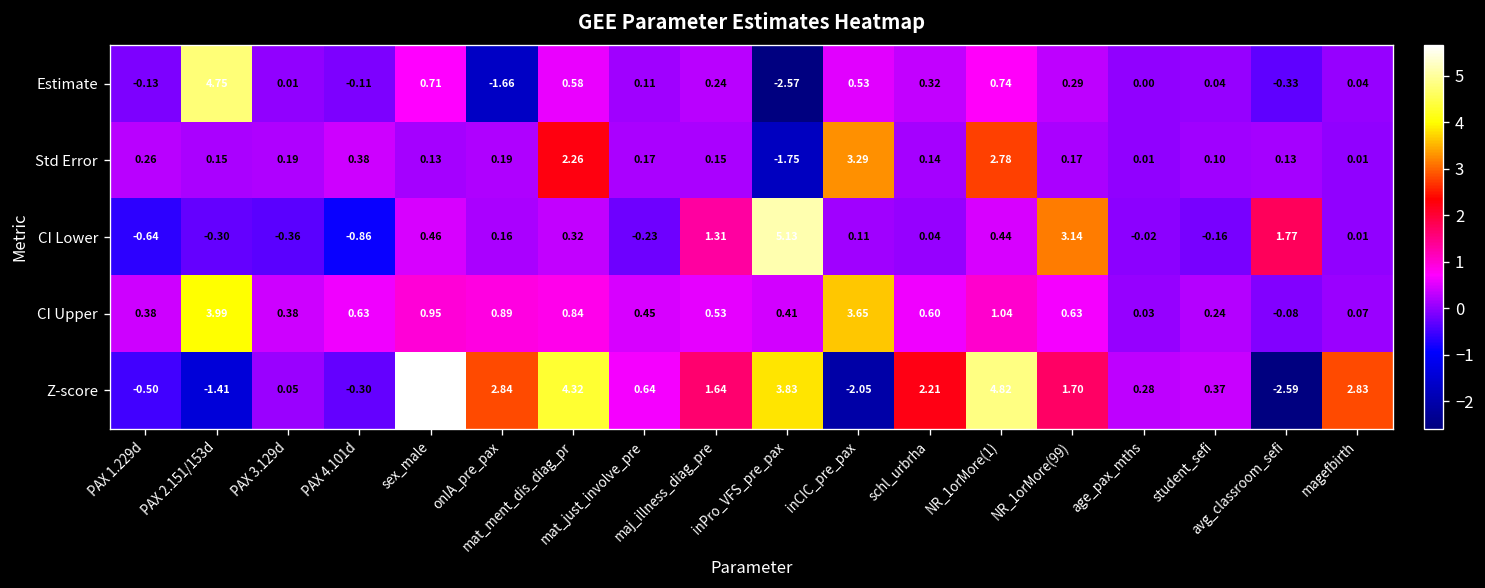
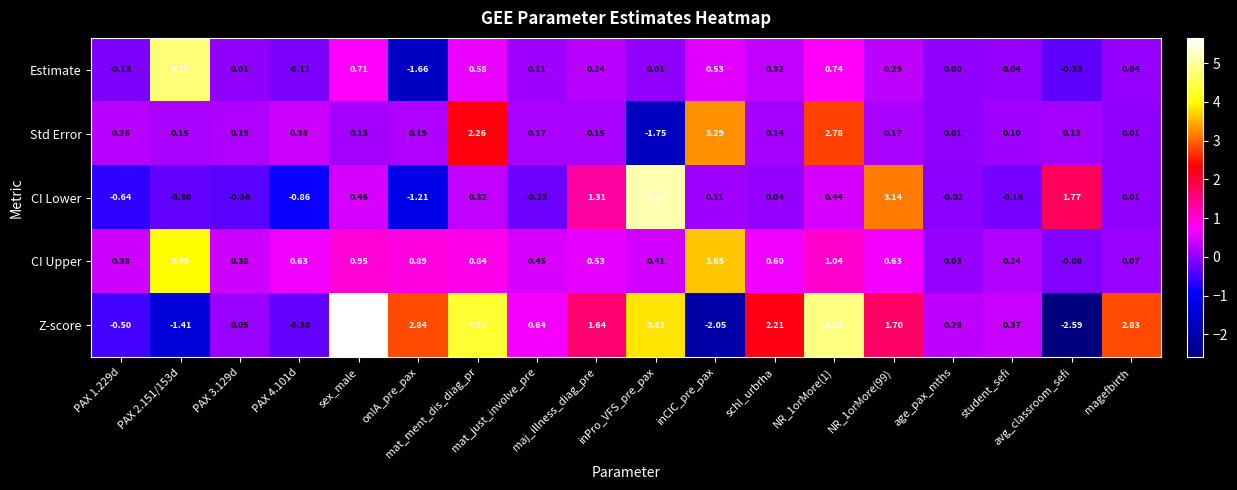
Estimate, inPro_VFS_pre_pax: -2.57 -> 0.01
CI Lower, onIA_pre_pax: 0.16 -> -1.21
